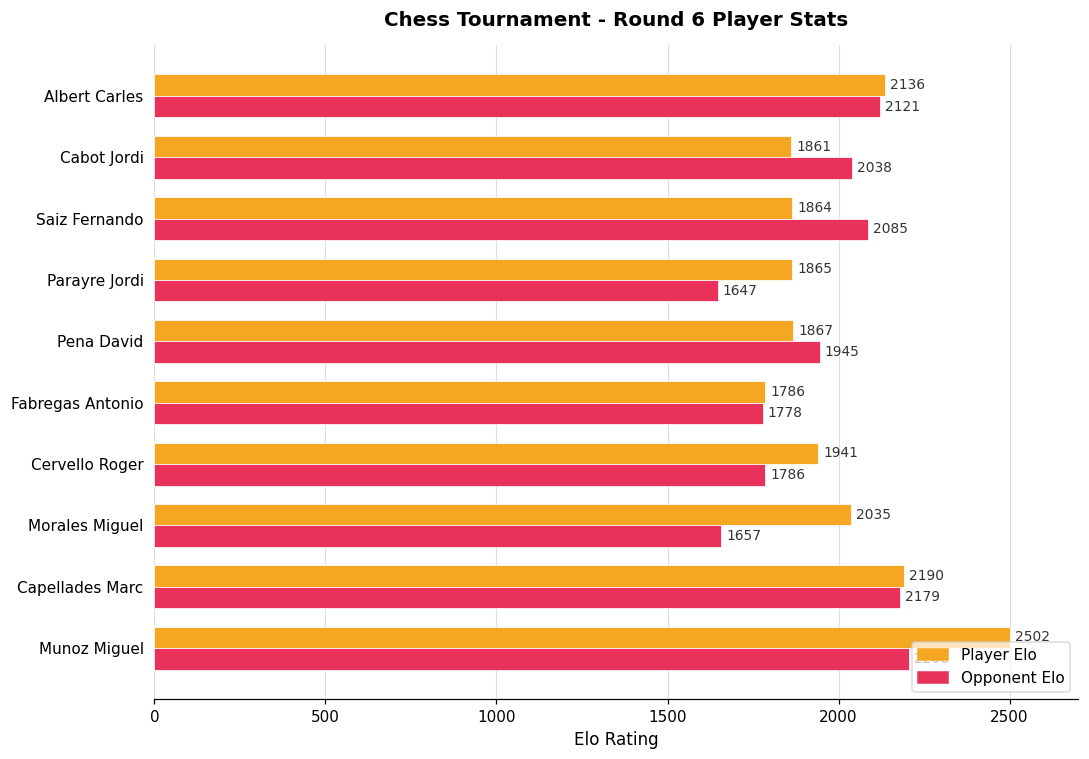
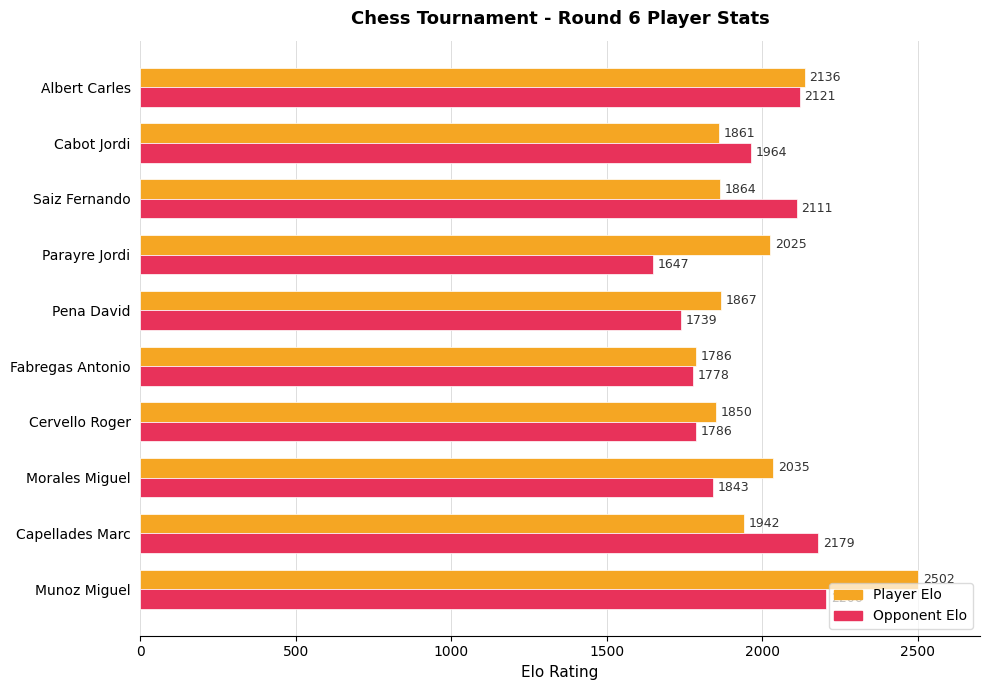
Opponent Elo, Cabot Jordi: 2038 -> 1964
Opponent Elo, Saiz Fernando: 2085 -> 2111
Player Elo, Parayre Jordi: 1865 -> 2025
Opponent Elo, Pena David: 1945 -> 1739
Player Elo, Cervello Roger: 1941 -> 1850
Opponent Elo, Morales Miguel: 1657 -> 1843
Player Elo, Capellades Marc: 2190 -> 1942
